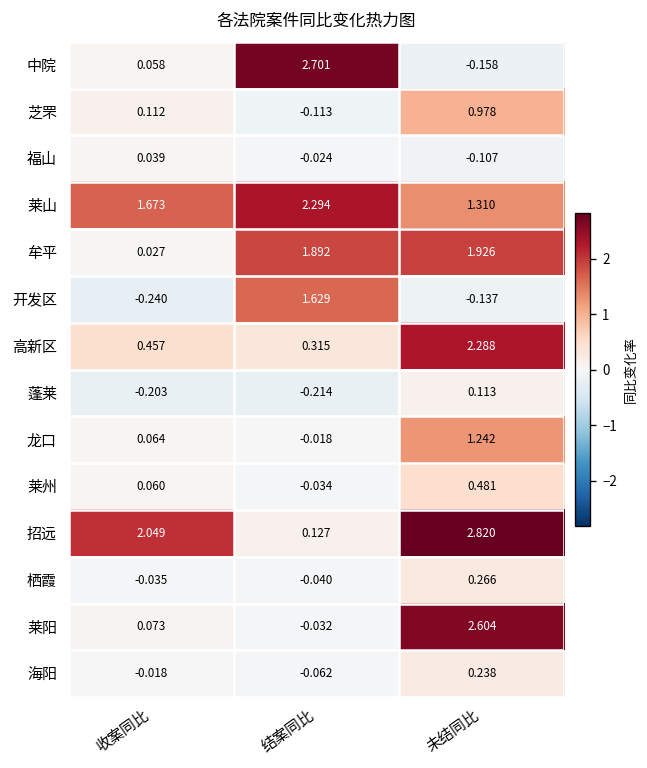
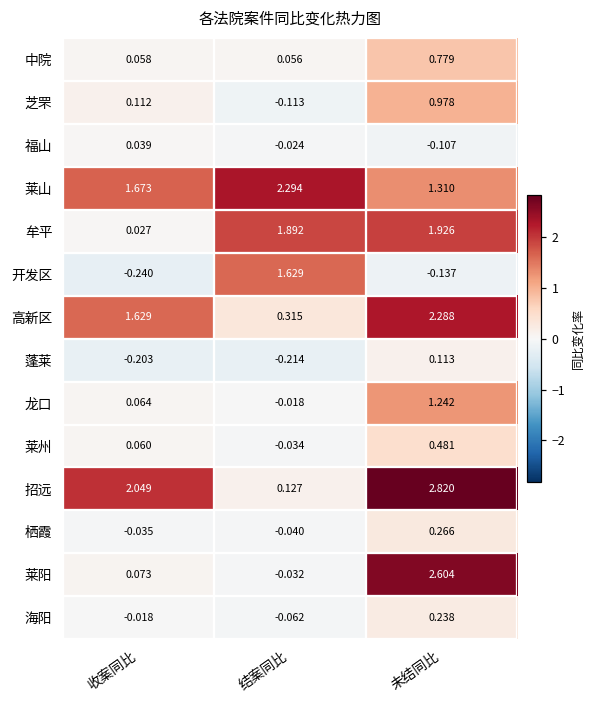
中院, 结案同比: 2.701 -> 0.056
中院, 未结同比: -0.158 -> 0.779
高新区, 收案同比: 0.457 -> 1.629
